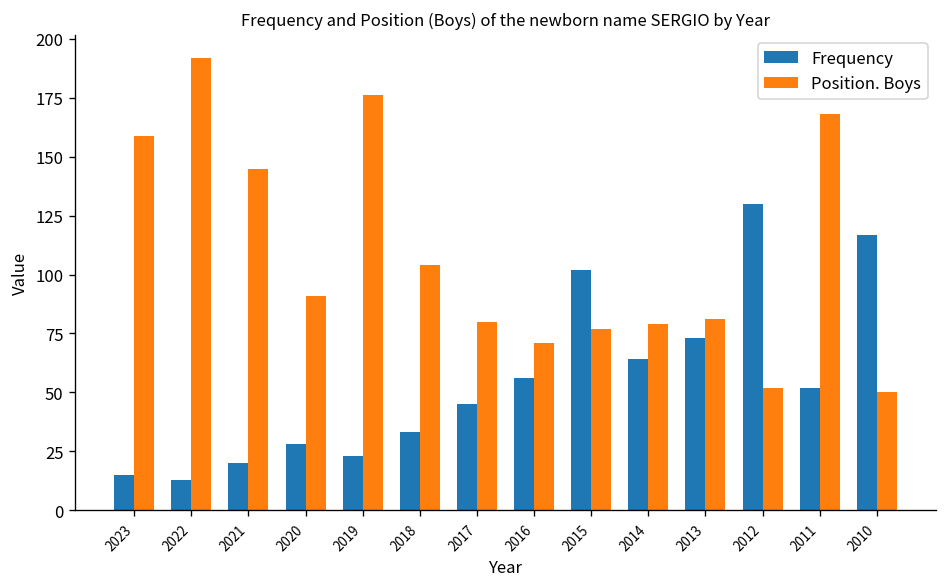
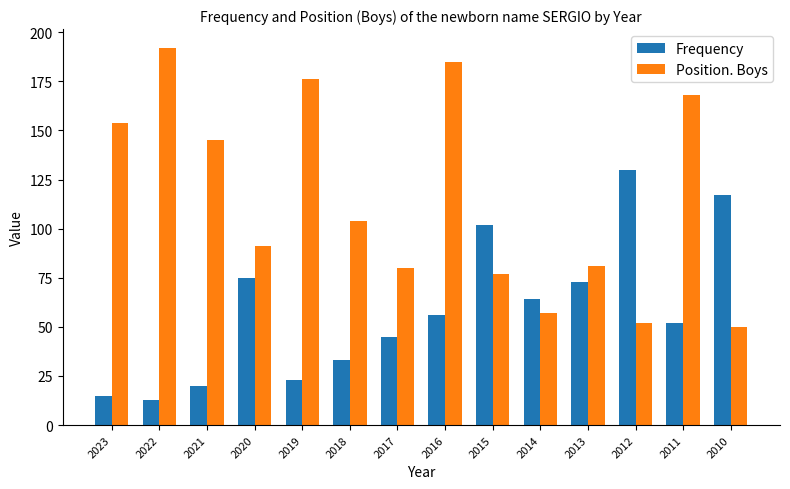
Position. Boys, 2023: 159 -> 154
Frequency, 2020: 28 -> 75
Position. Boys, 2016: 71 -> 185
Position. Boys, 2014: 79 -> 57
